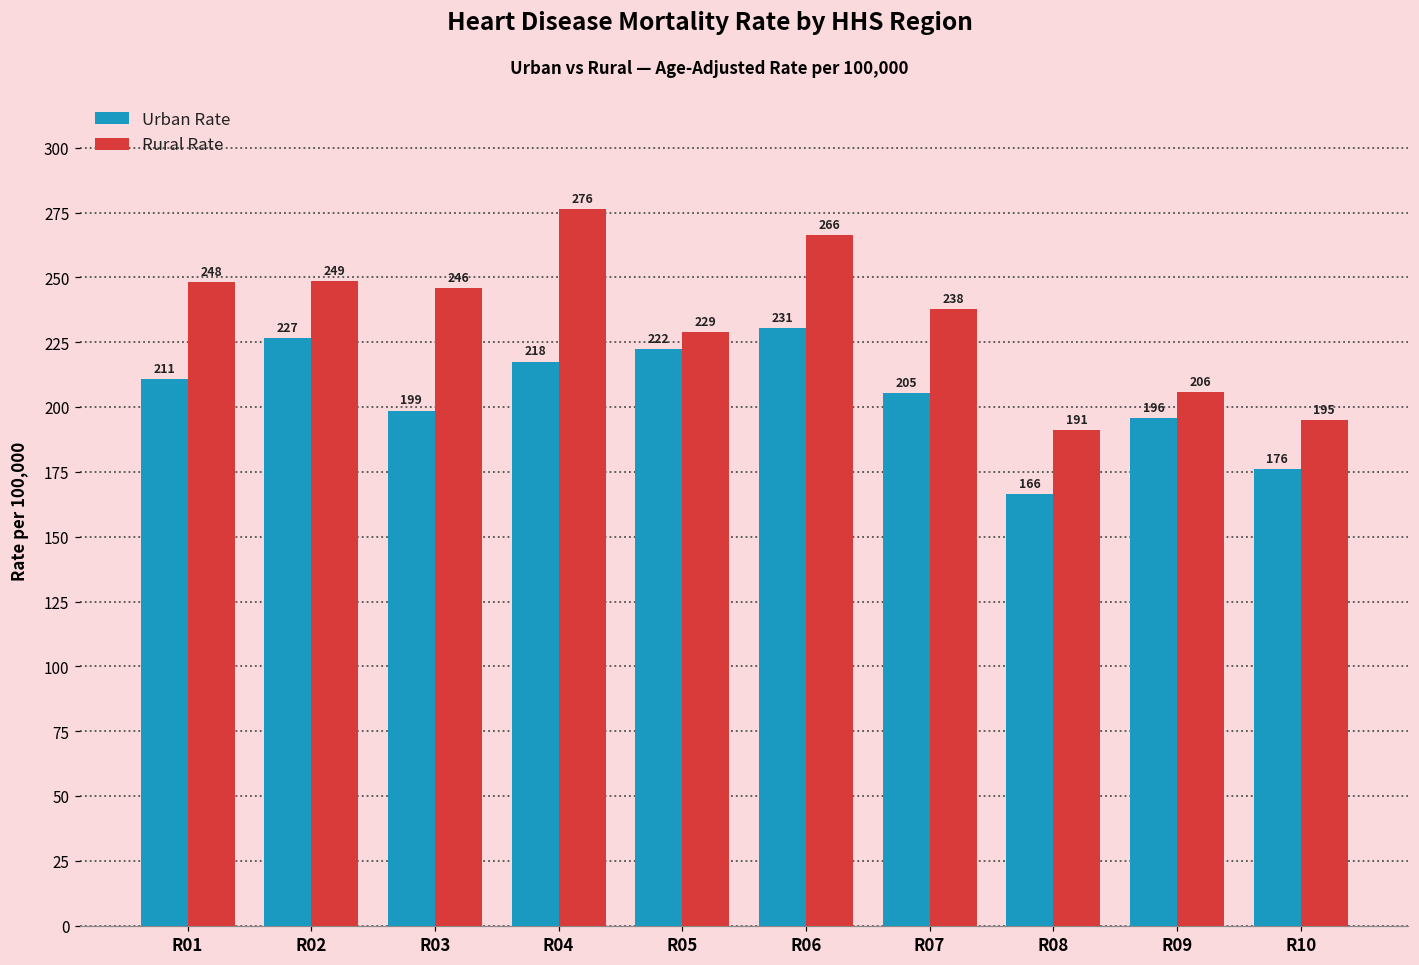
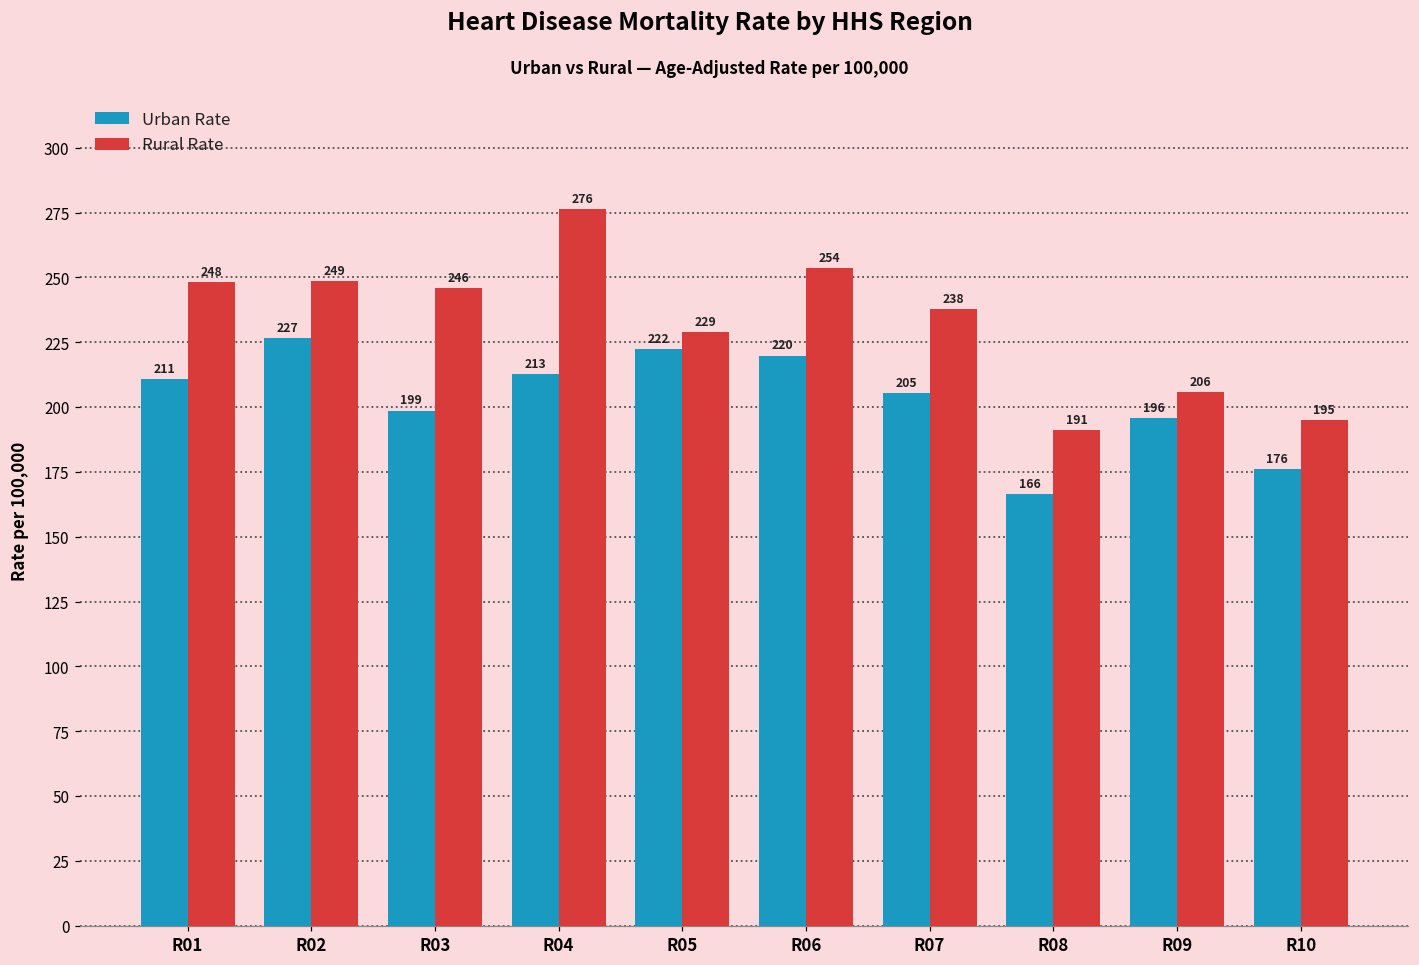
Urban Rate, R04: 218 -> 213
Urban Rate, R06: 231 -> 220
Rural Rate, R06: 266 -> 254
